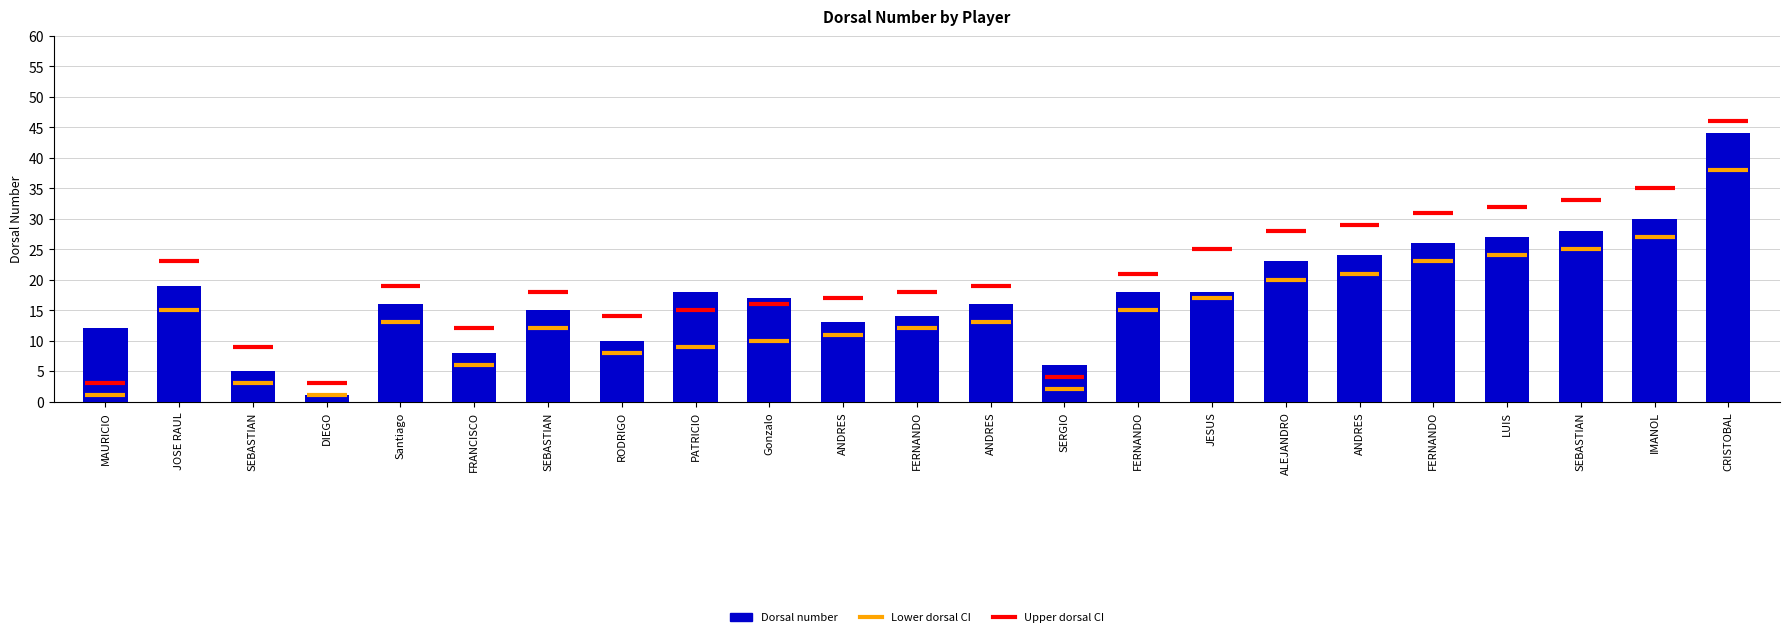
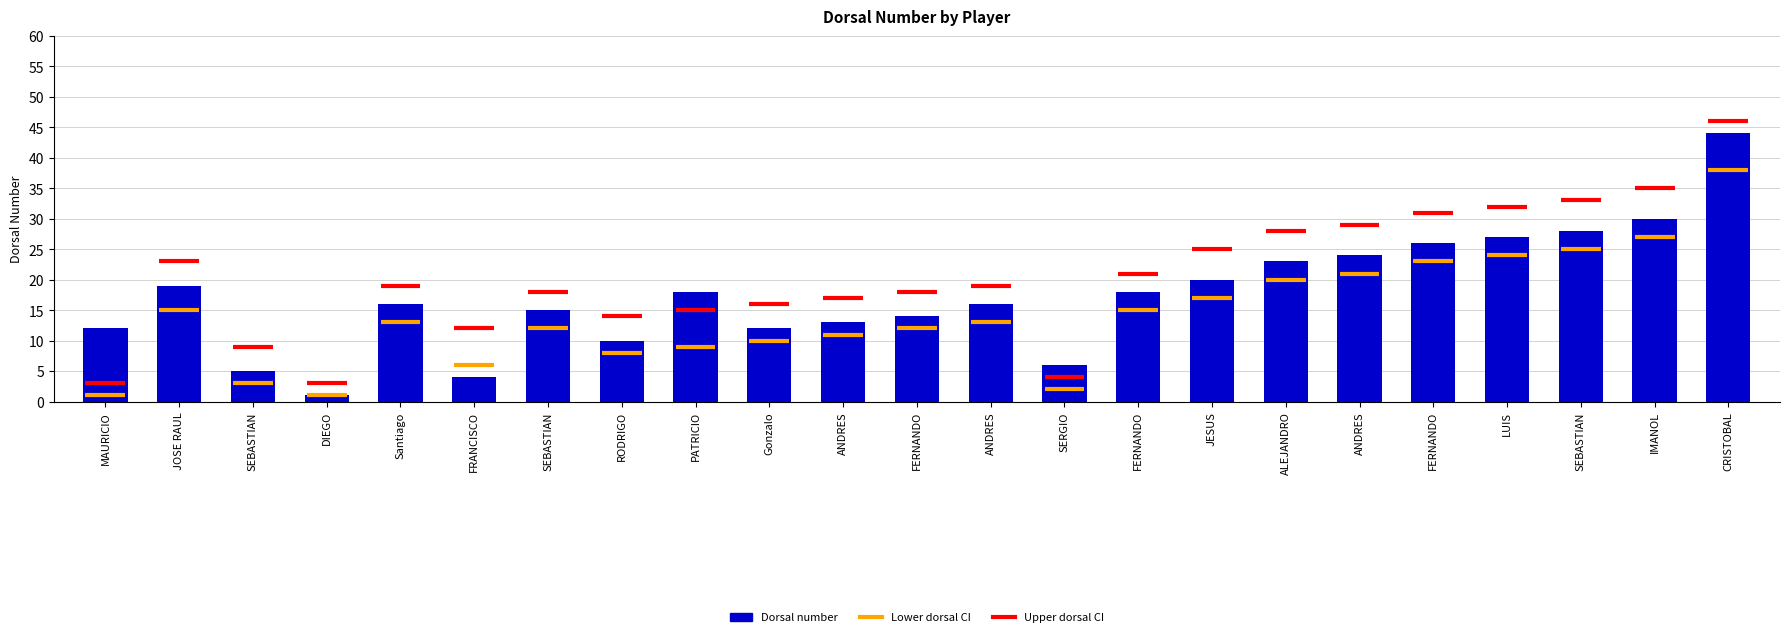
Dorsal number, FRANCISCO: 8 -> 4
Dorsal number, Gonzalo: 17 -> 12
Dorsal number, JESUS: 18 -> 20
